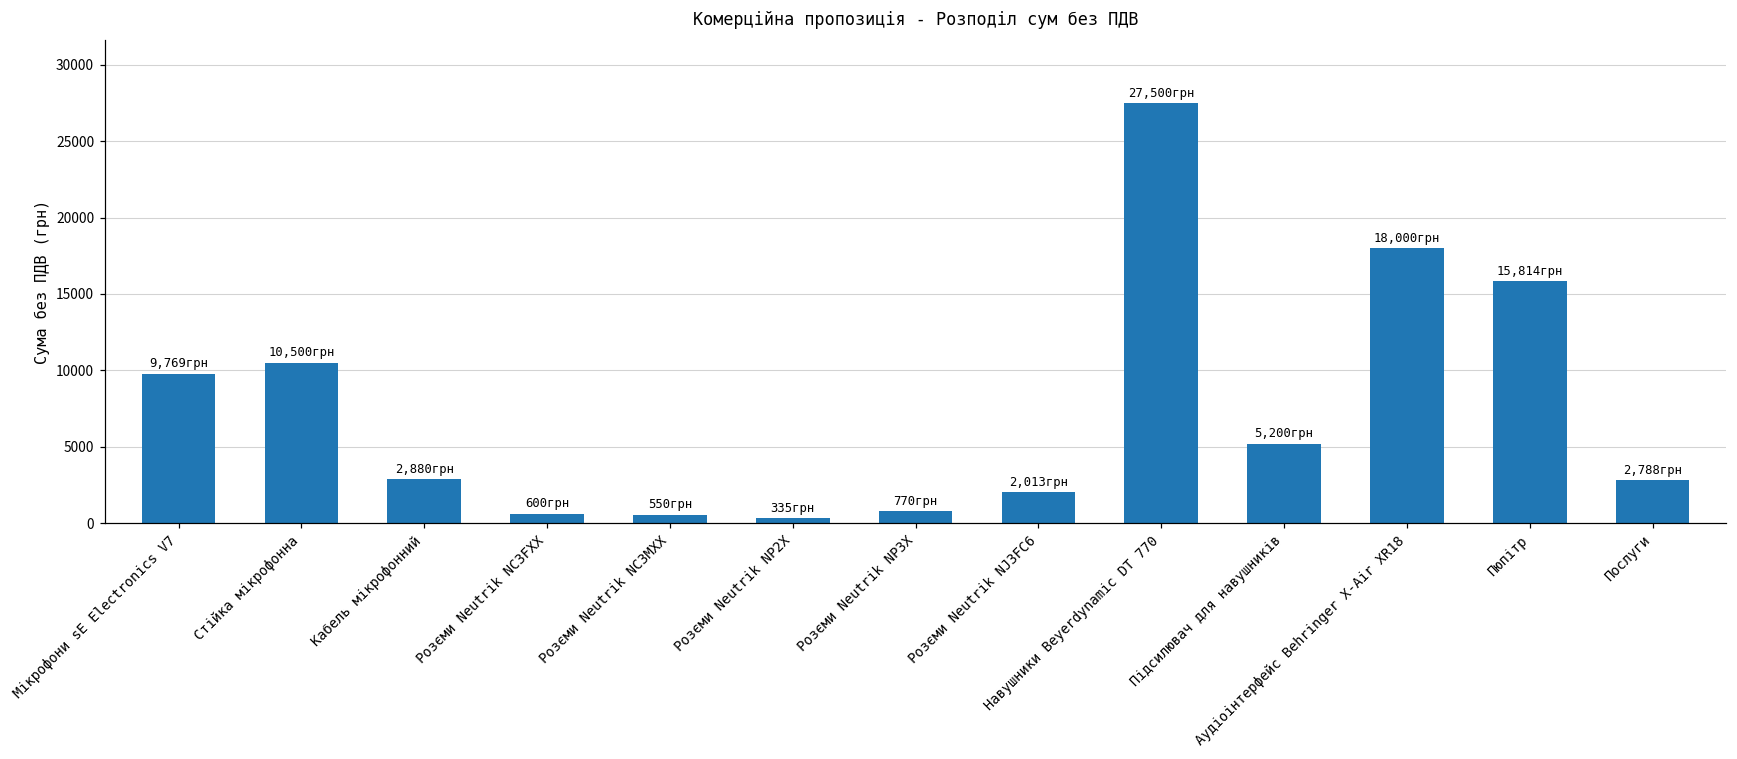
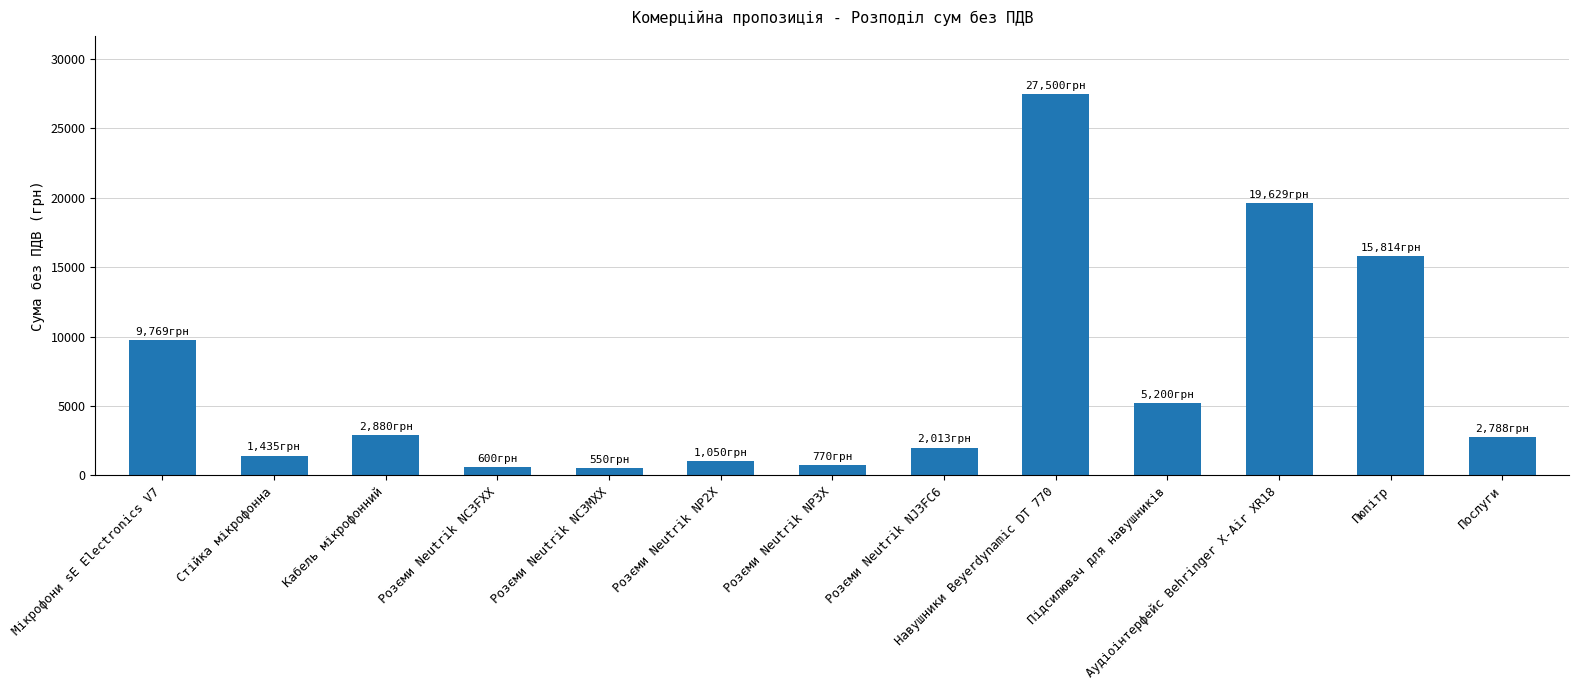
Стійка мікрофонна: 10,500 -> 1,435
Розєми Neutrik NP2X: 335 -> 1,050
Аудіоінтерфейс Behringer X-Air XR18: 18,000 -> 19,629
